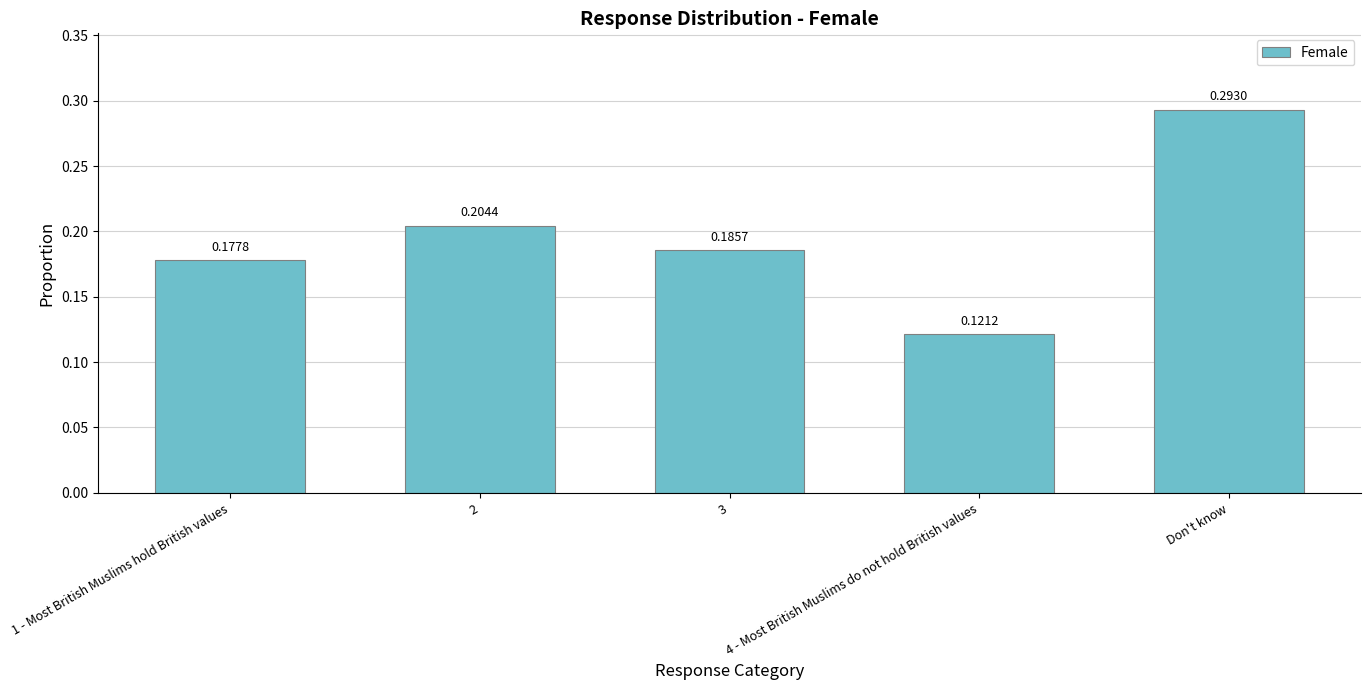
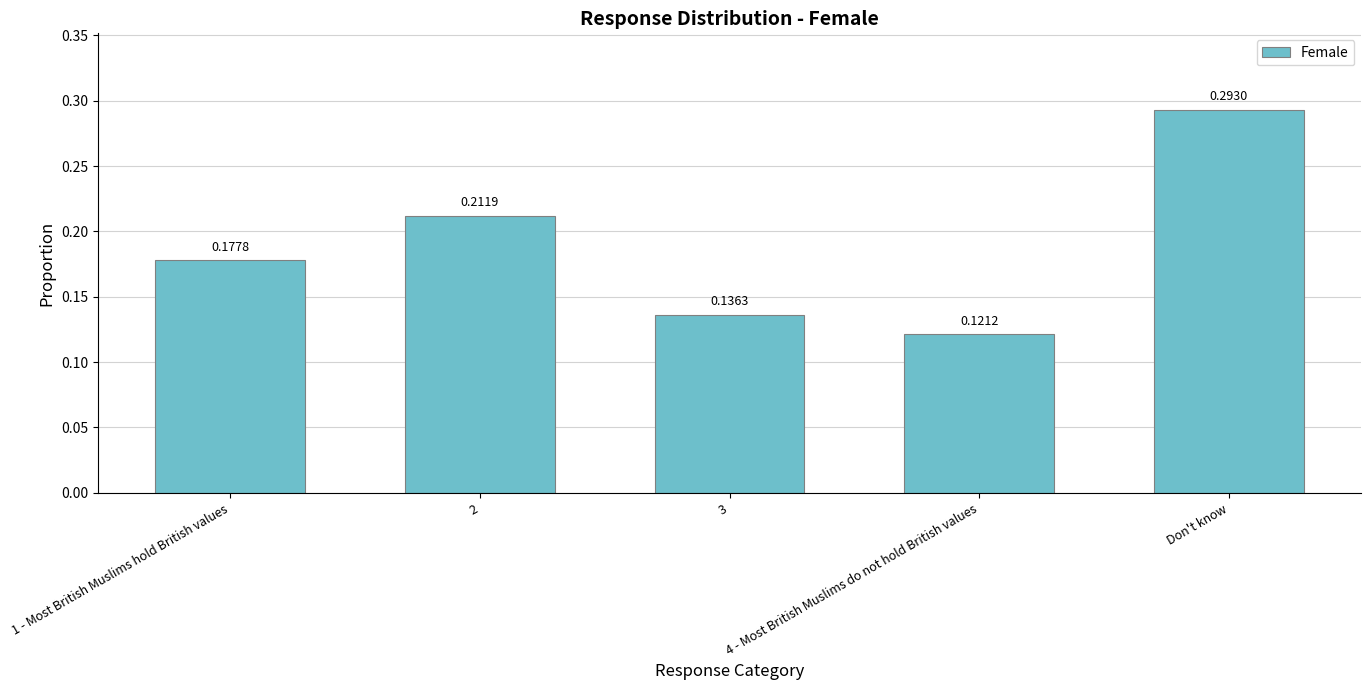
2: 0.2044 -> 0.2119
3: 0.1857 -> 0.1363
